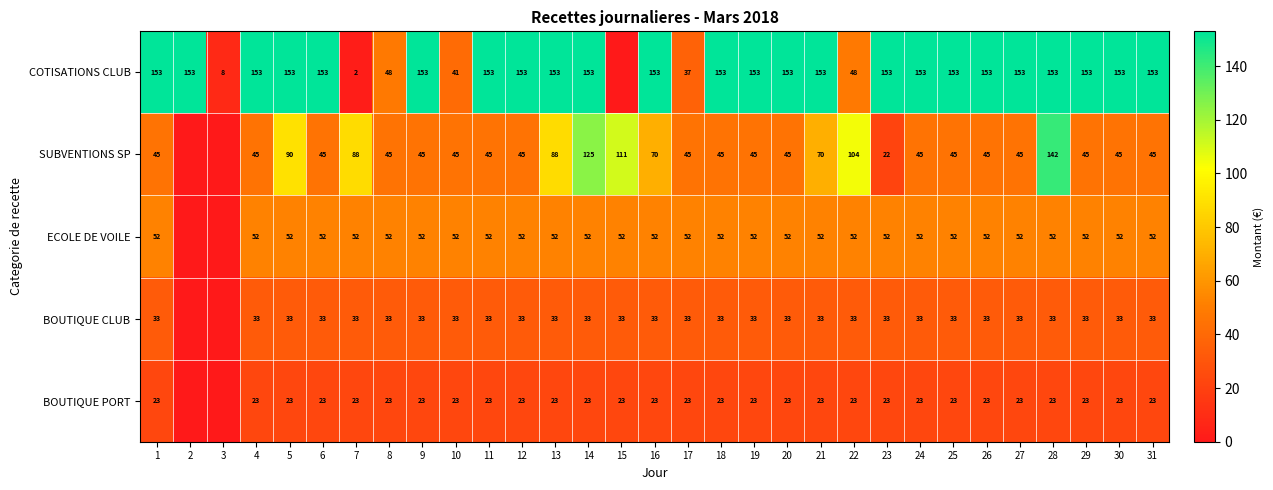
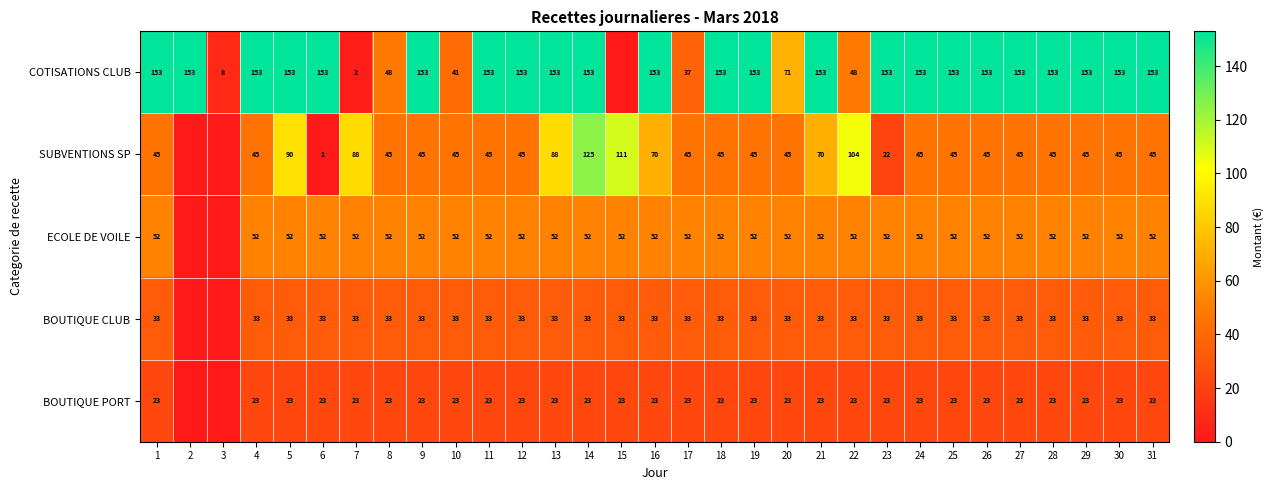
COTISATIONS CLUB, 20: 153 -> 71
SUBVENTIONS SP, 6: 45 -> 1
SUBVENTIONS SP, 28: 142 -> 45
